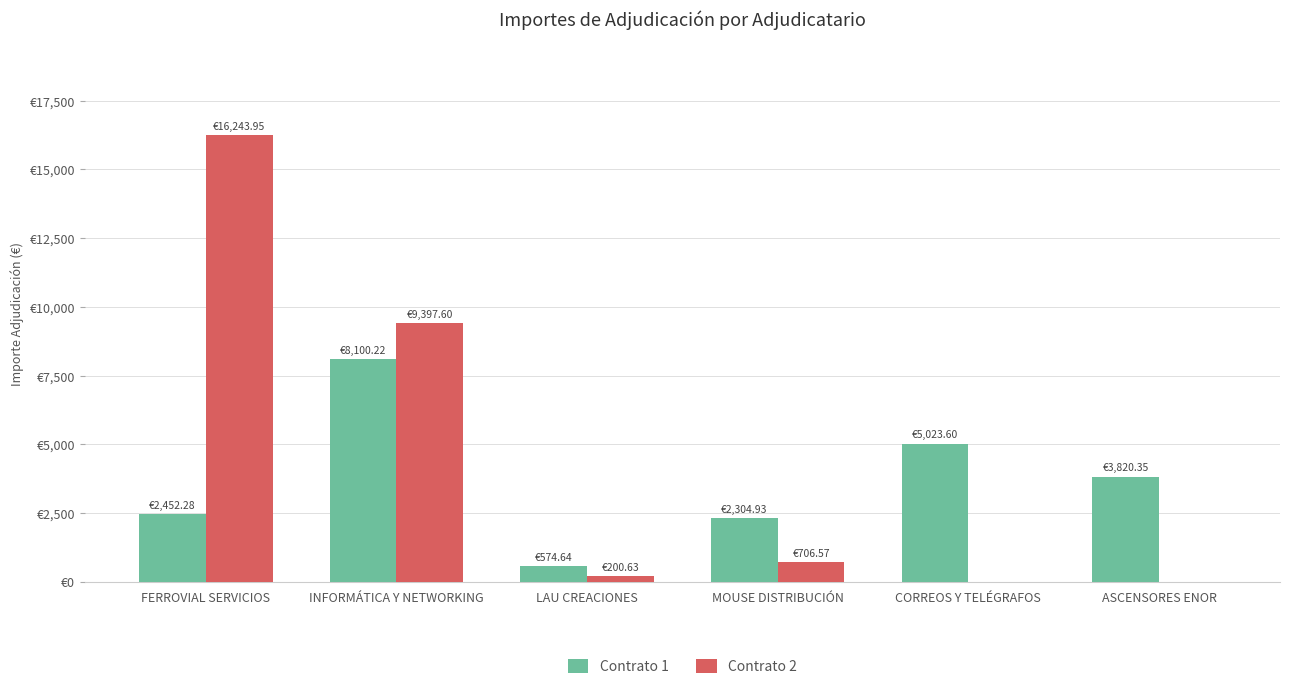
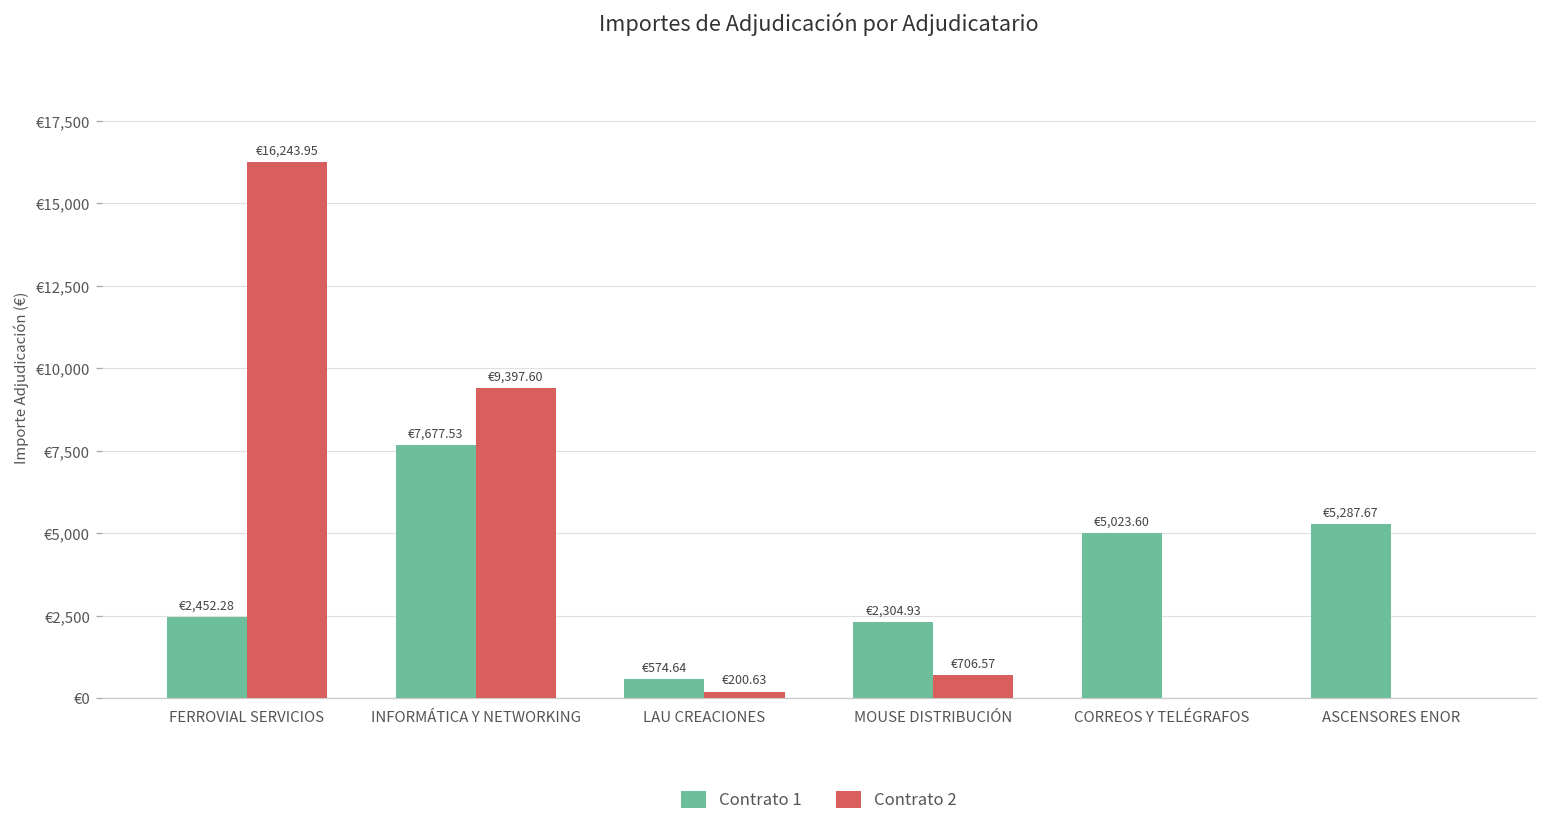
Contrato 1, INFORMÁTICA Y NETWORKING: €8,100.22 -> €7,677.53
Contrato 1, ASCENSORES ENOR: €3,820.35 -> €5,287.67
